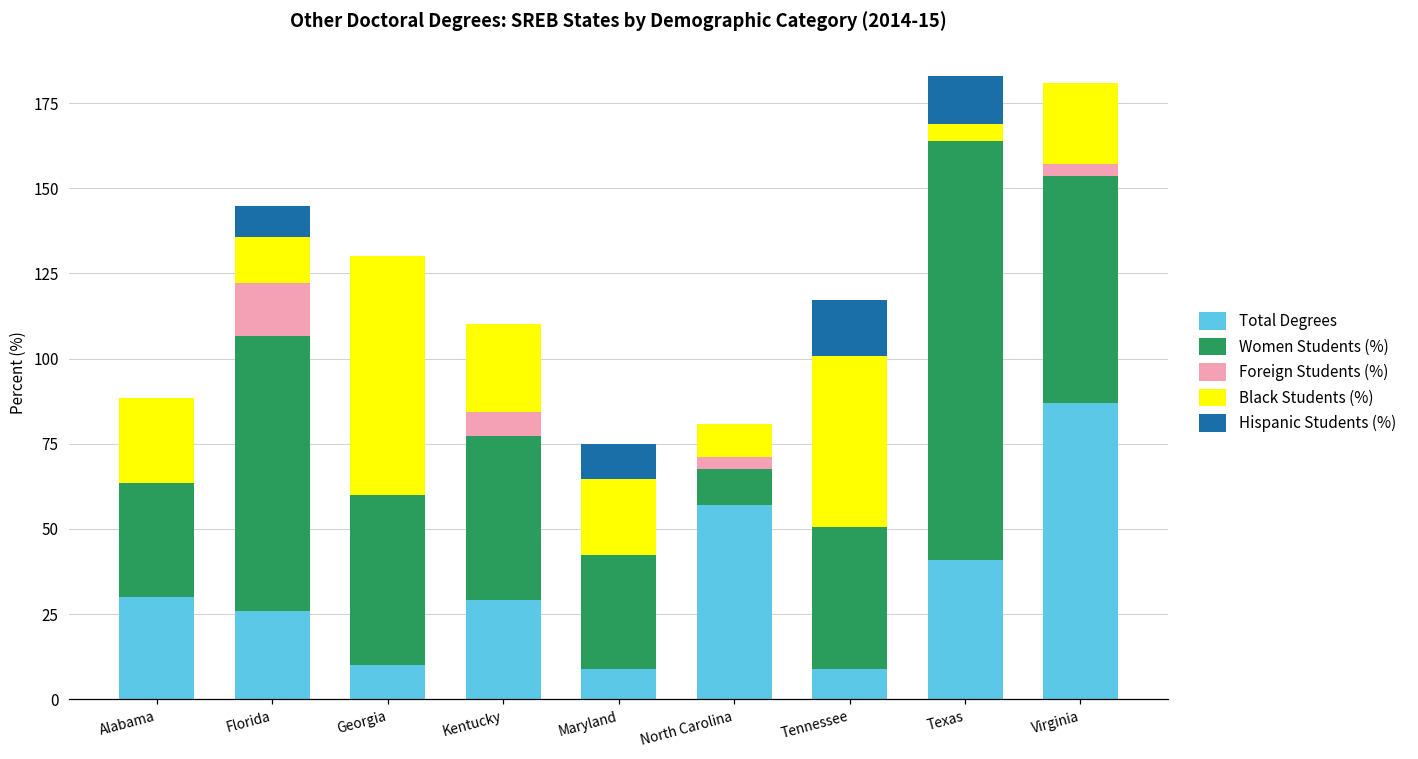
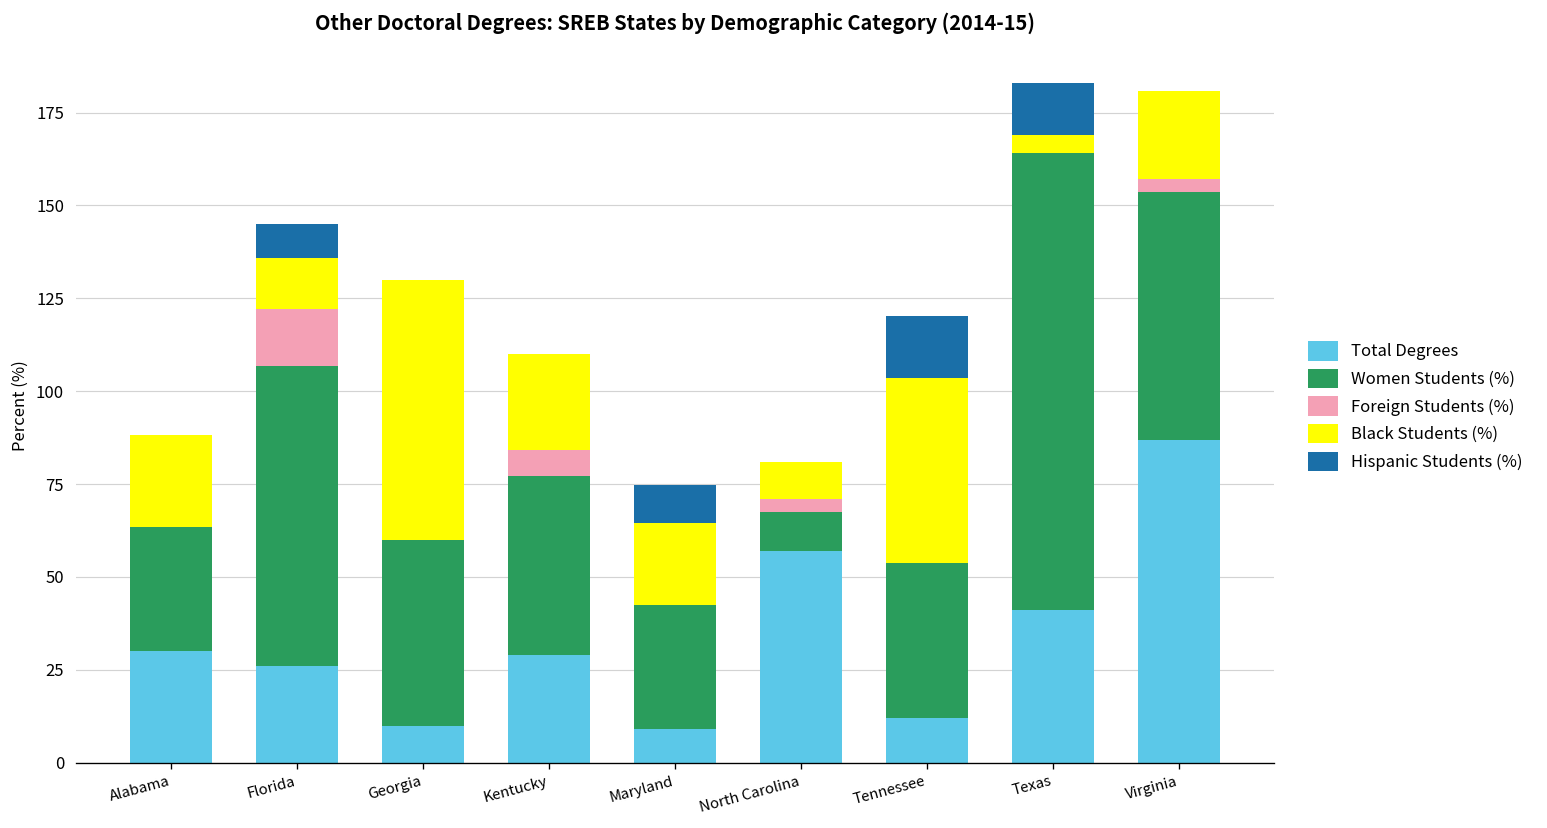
Total Degrees, Tennessee: 9 -> 12
